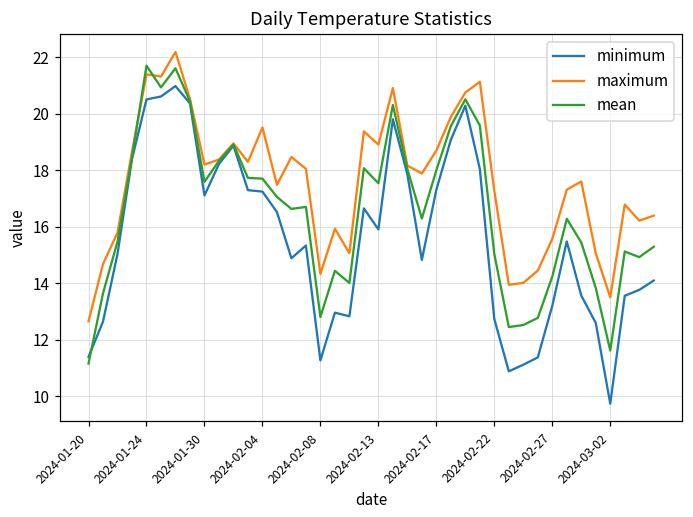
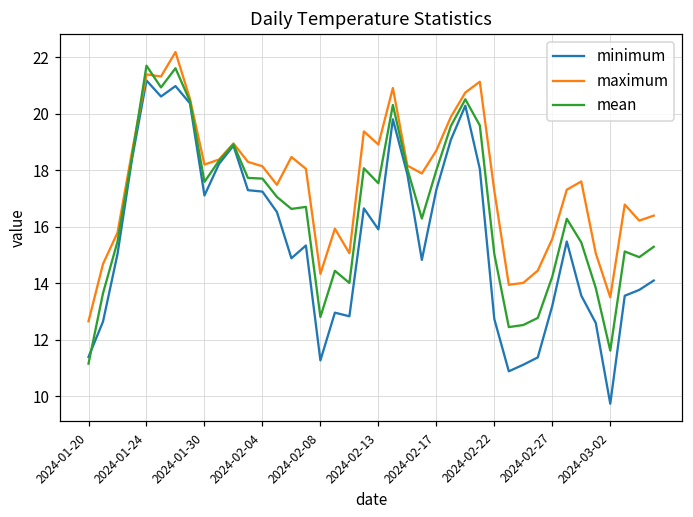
minimum, 2024-01-24: 20.5 -> 21.2
maximum, 2024-02-04: 19.5 -> 18.1
